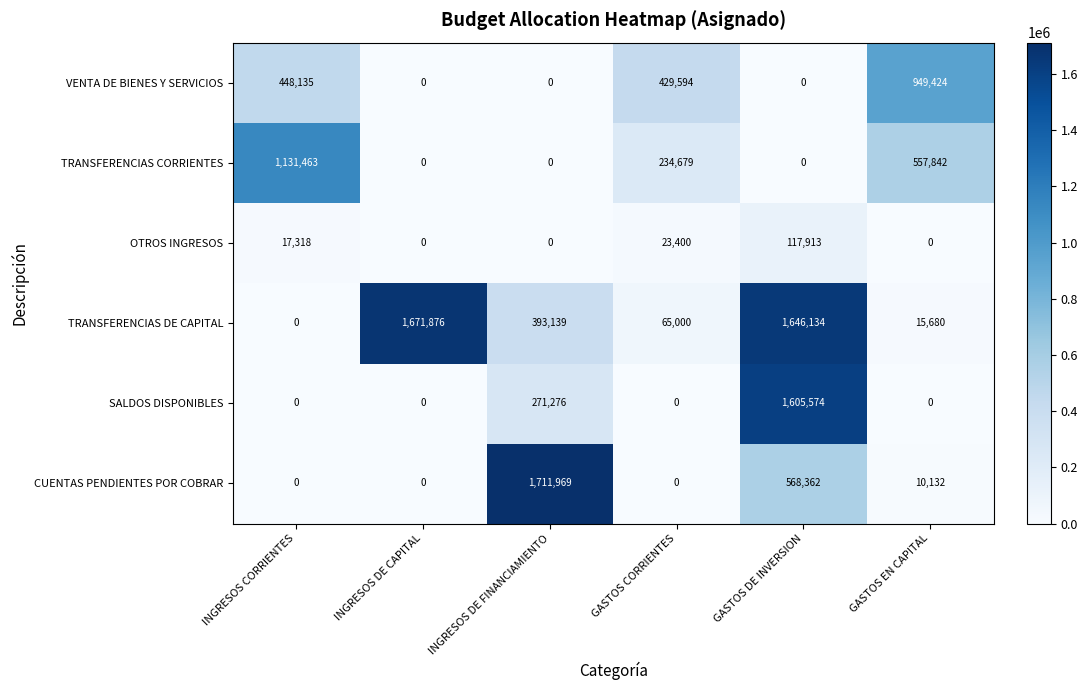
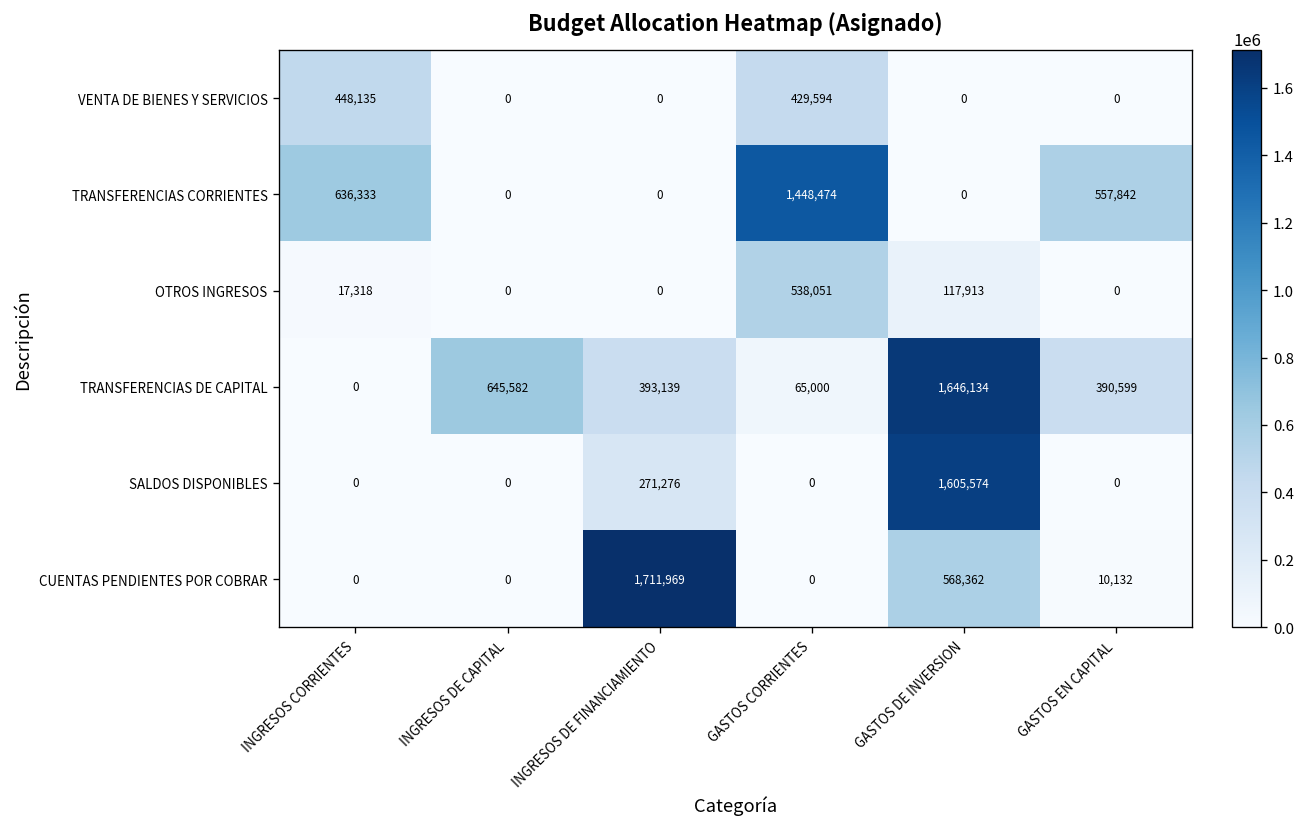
VENTA DE BIENES Y SERVICIOS, GASTOS EN CAPITAL: 949,424 -> 0
TRANSFERENCIAS CORRIENTES, INGRESOS CORRIENTES: 1,131,463 -> 636,333
TRANSFERENCIAS CORRIENTES, GASTOS CORRIENTES: 234,679 -> 1,448,474
OTROS INGRESOS, GASTOS CORRIENTES: 23,400 -> 538,051
TRANSFERENCIAS DE CAPITAL, INGRESOS DE CAPITAL: 1,671,876 -> 645,582
TRANSFERENCIAS DE CAPITAL, GASTOS EN CAPITAL: 15,680 -> 390,599
